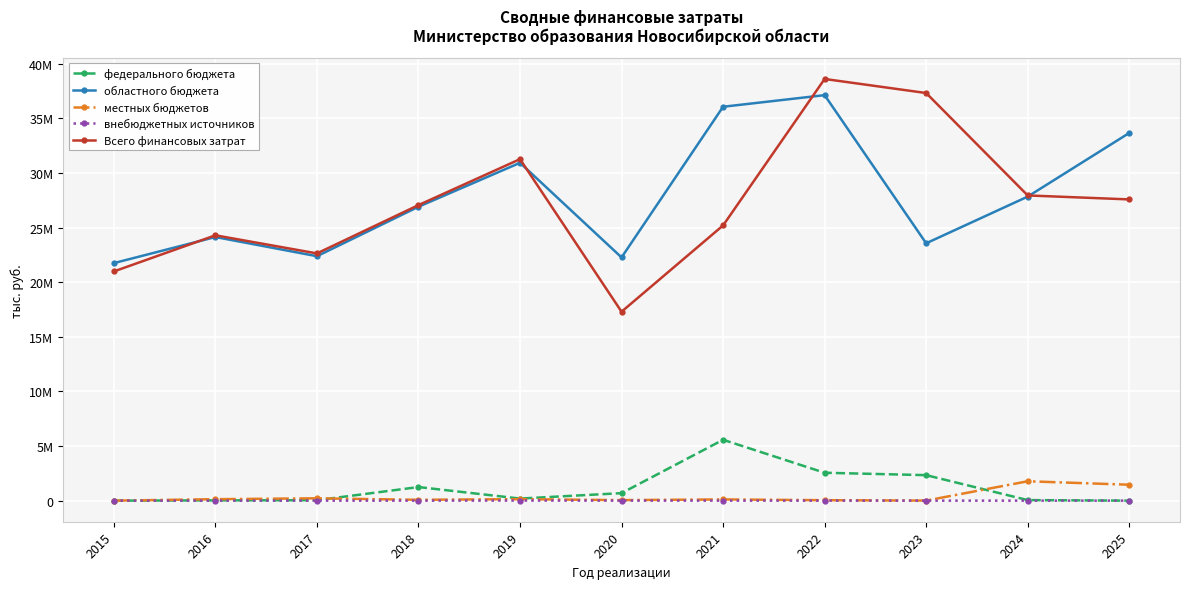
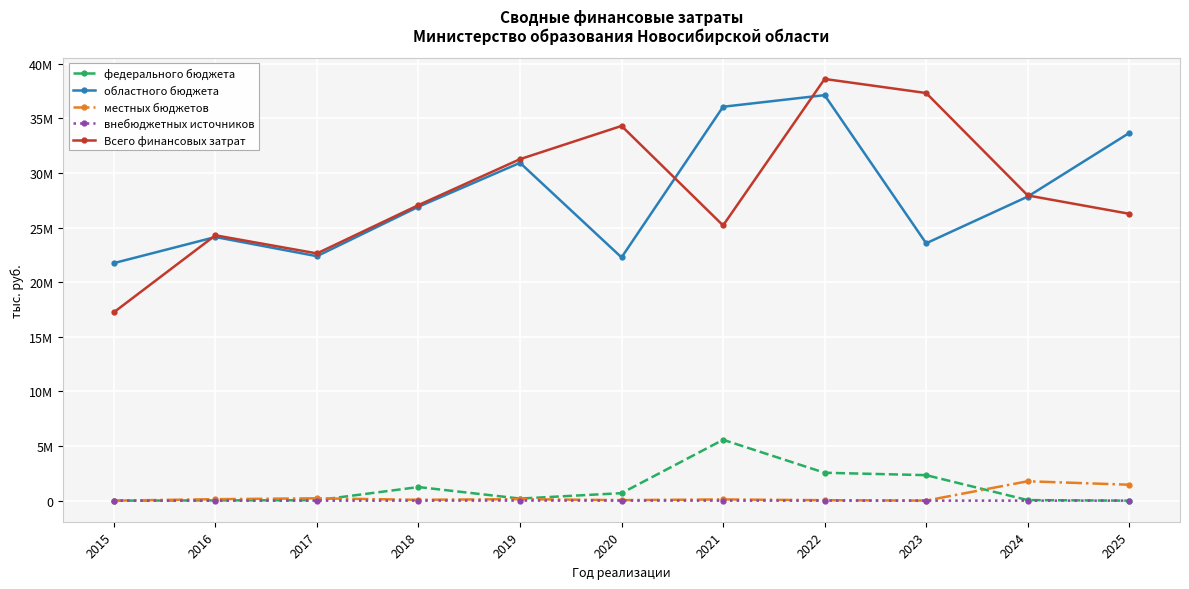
Всего финансовых затрат, 2015: 21000000 -> 17200000
Всего финансовых затрат, 2020: 17300000 -> 34300000
Всего финансовых затрат, 2025: 27600000 -> 26300000
